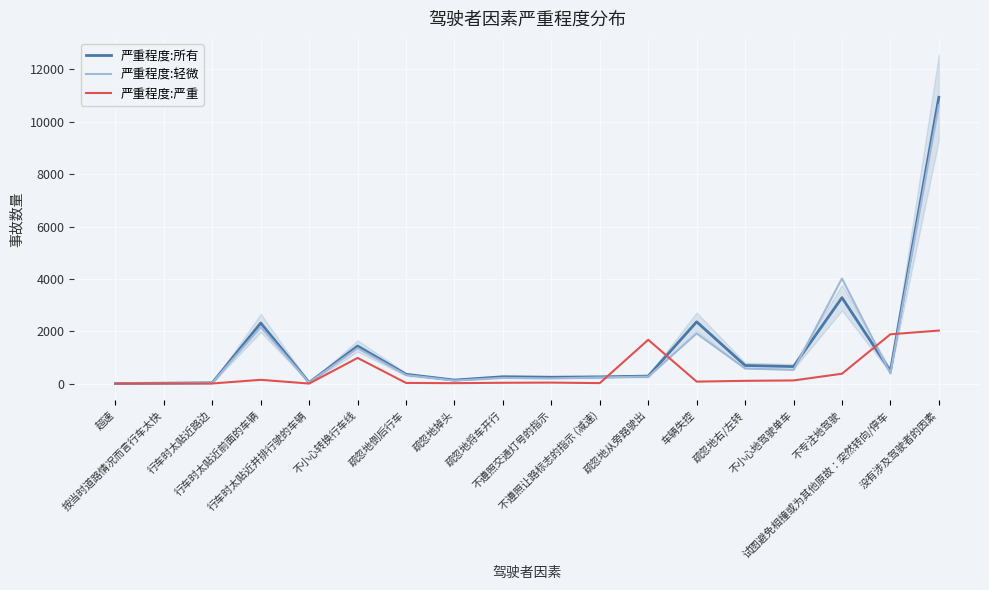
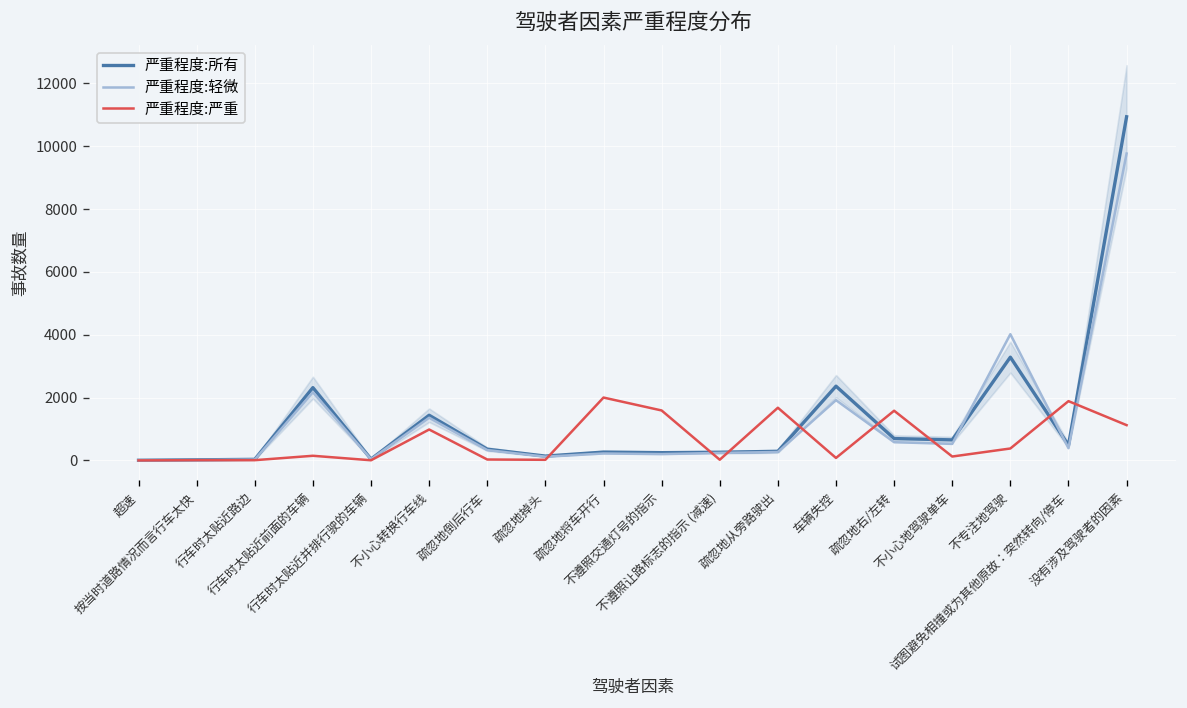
严重程度:严重, 疏忽地将车开行: 0 -> 2000
严重程度:严重, 不遵照交通灯号的指示: 0 -> 1600
严重程度:严重, 疏忽地右/左转: 100 -> 1600
严重程度:轻微, 没有涉及驾驶者的因素: 10600 -> 9800
严重程度:严重, 没有涉及驾驶者的因素: 2000 -> 1100
